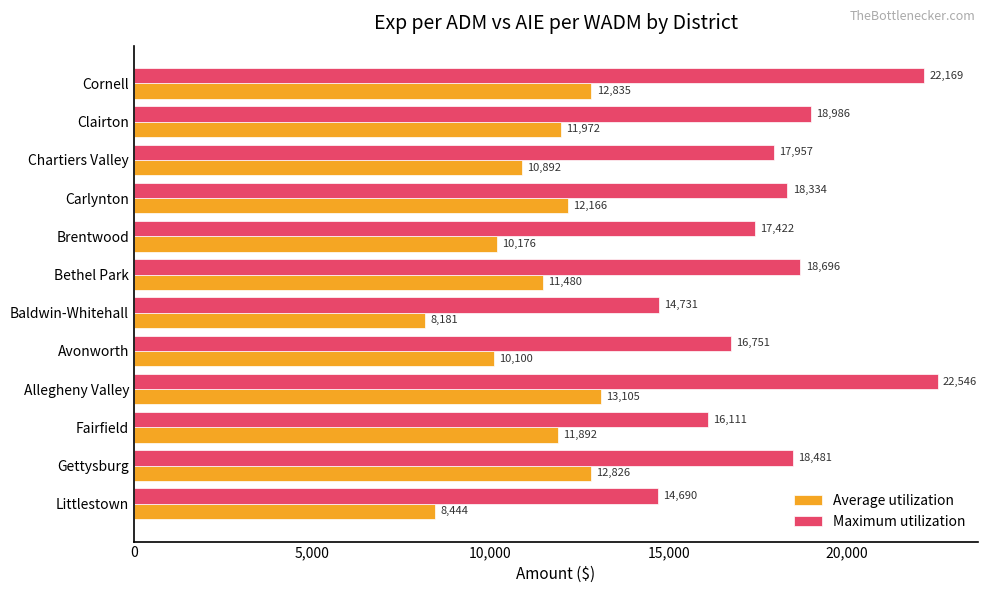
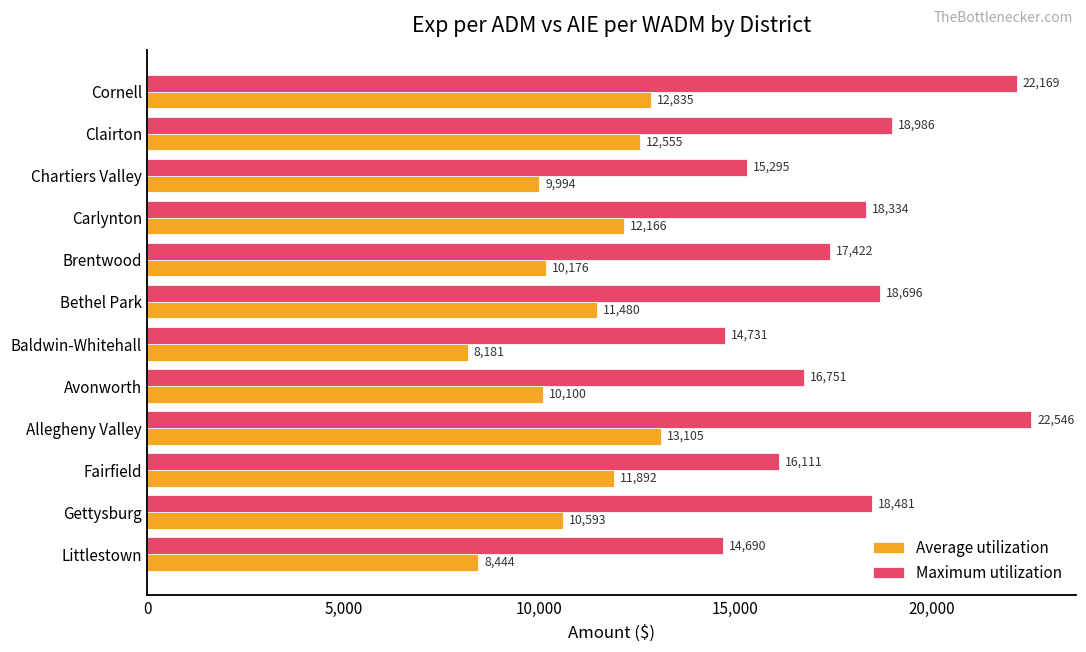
Average utilization, Clairton: 11,972 -> 12,555
Maximum utilization, Chartiers Valley: 17,957 -> 15,295
Average utilization, Chartiers Valley: 10,892 -> 9,994
Average utilization, Gettysburg: 12,826 -> 10,593
